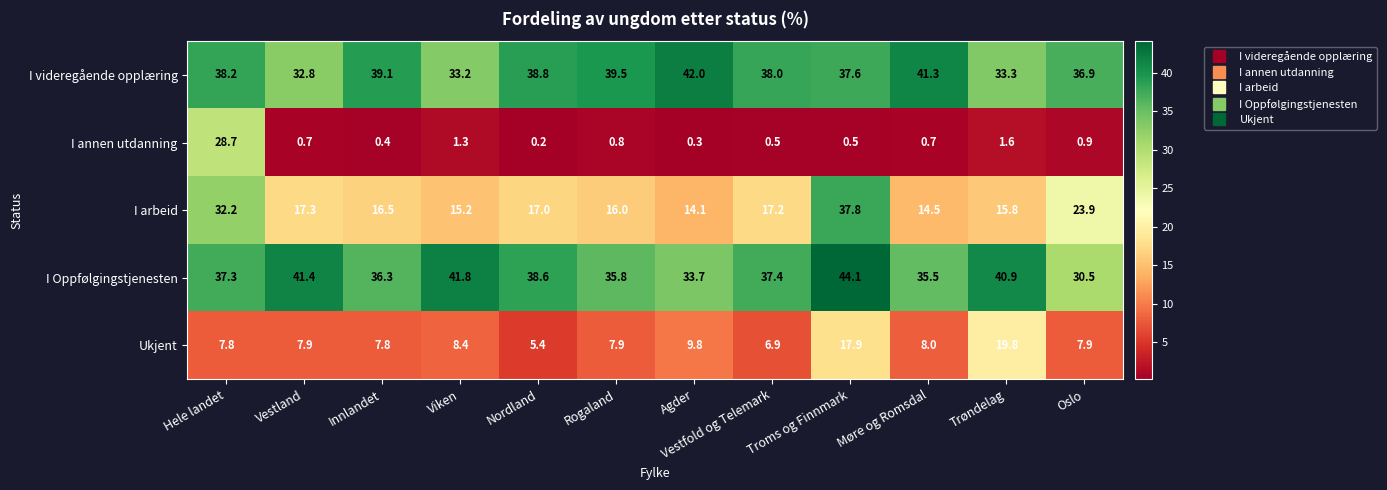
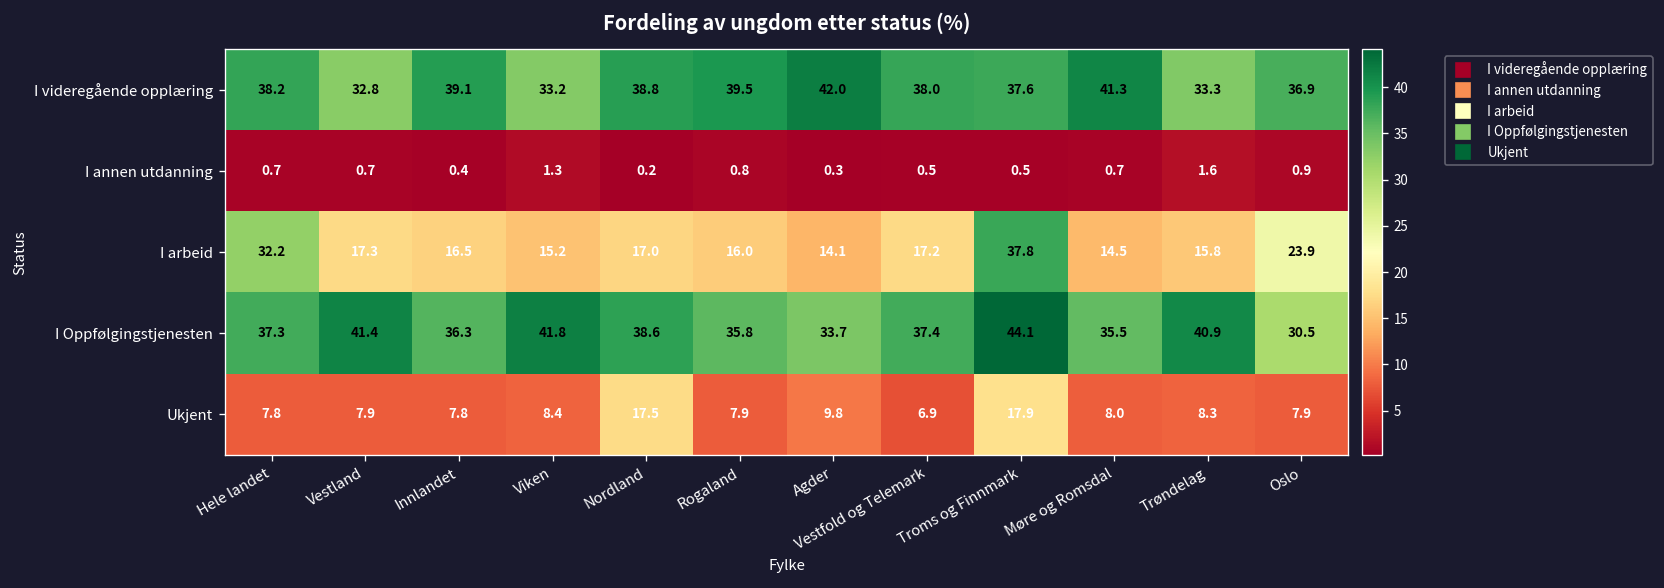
I annen utdanning, Hele landet: 28.7 -> 0.7
Ukjent, Nordland: 5.4 -> 17.5
Ukjent, Trøndelag: 19.8 -> 8.3
